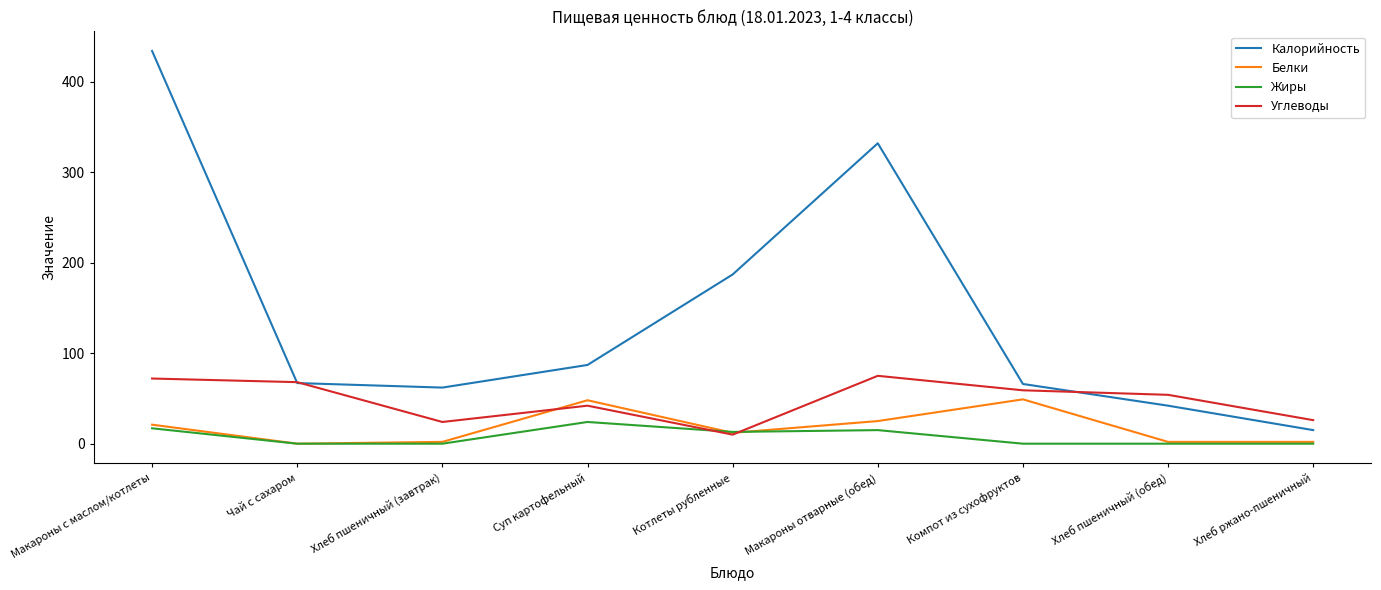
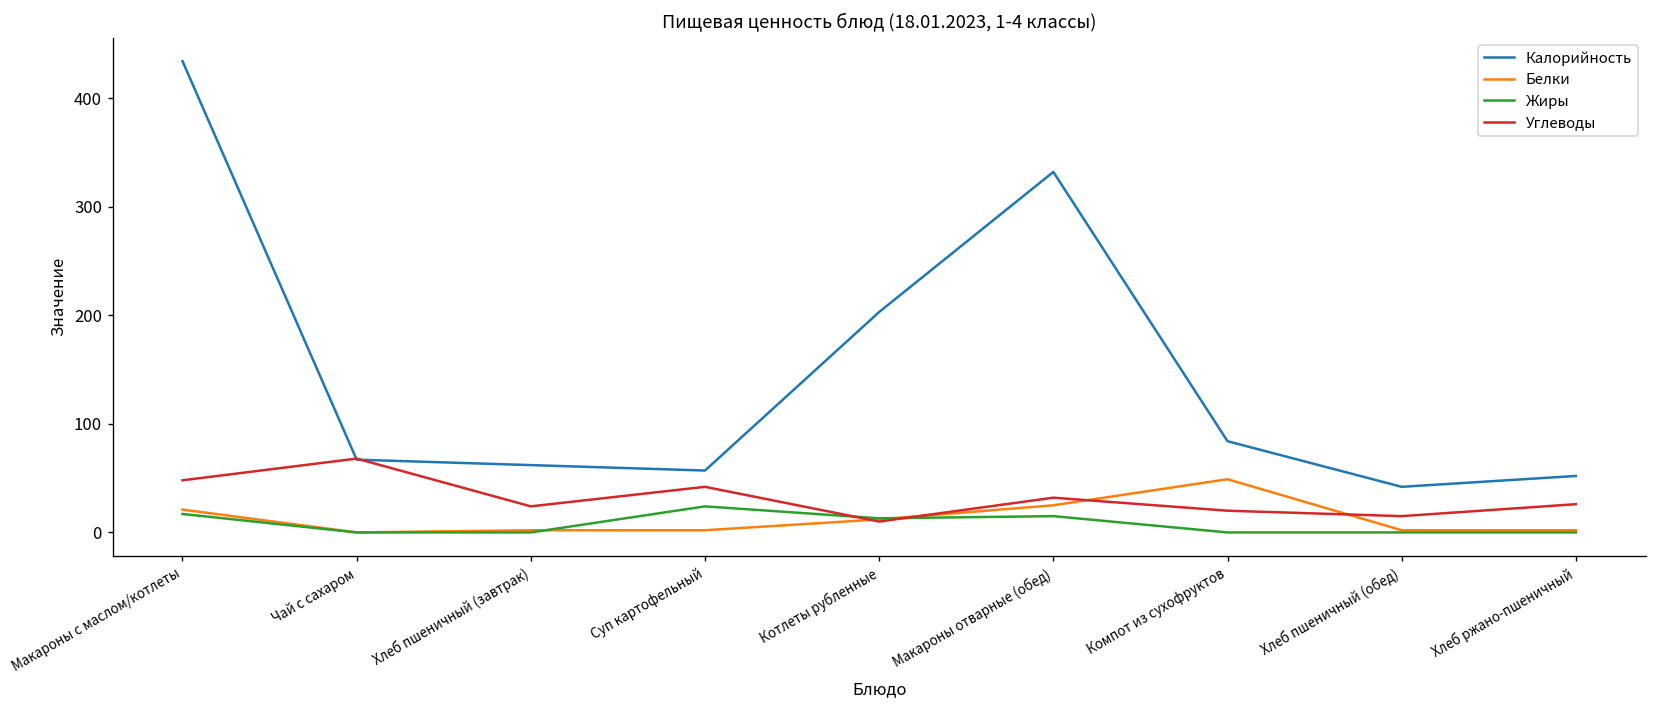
Углеводы, Макароны с маслом/котлеты: 70 -> 50
Калорийность, Суп картофельный: 90 -> 60
Белки, Суп картофельный: 50 -> 0
Калорийность, Котлеты рубленные: 190 -> 200
Углеводы, Макароны отварные (обед): 80 -> 30
Калорийность, Компот из сухофруктов: 70 -> 80
Углеводы, Компот из сухофруктов: 60 -> 20
Углеводы, Хлеб пшеничный (обед): 50 -> 20
Калорийность, Хлеб ржано-пшеничный: 20 -> 50
